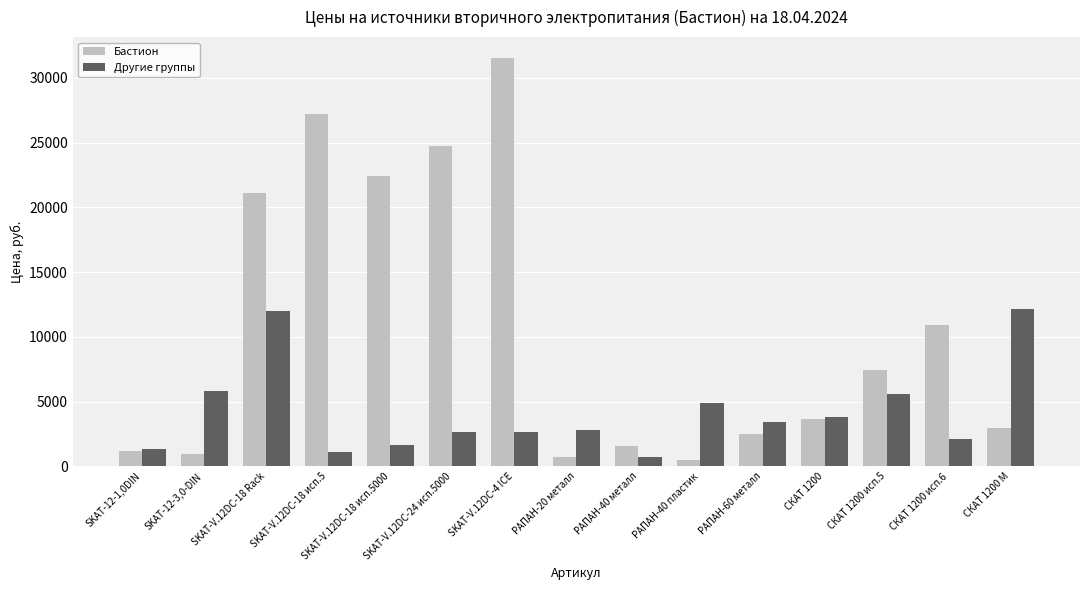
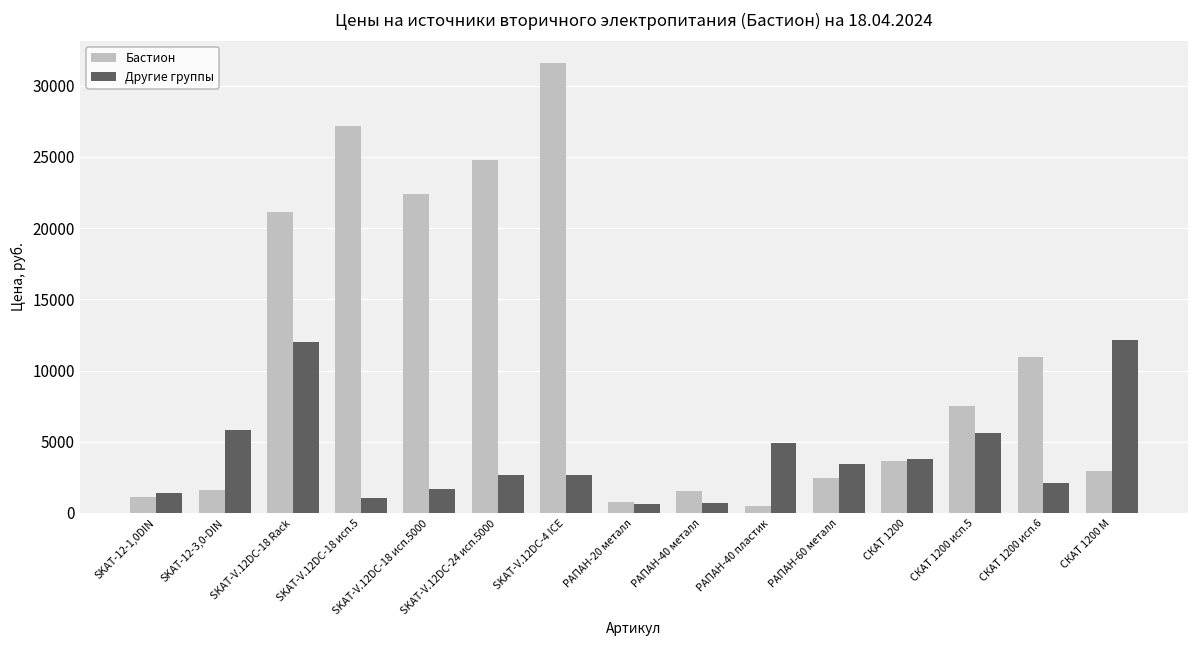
Бастион, SKAT-12-3,0-DIN: 900 -> 1600
Другие группы, РАПАН-20 металл: 2800 -> 600
